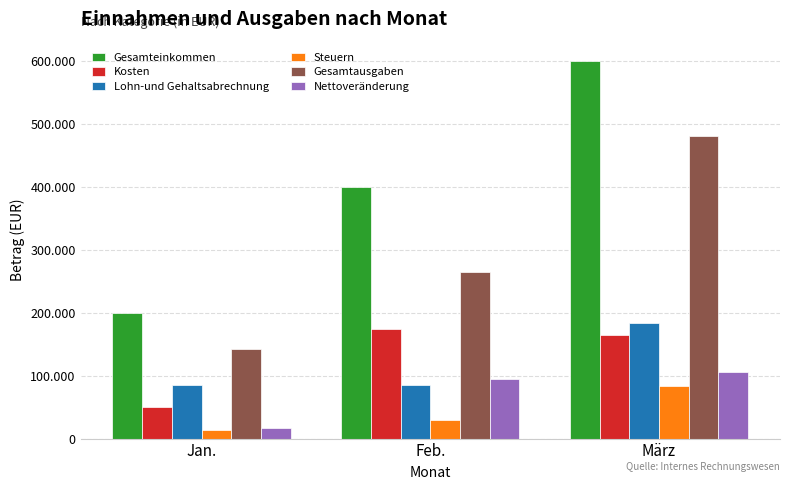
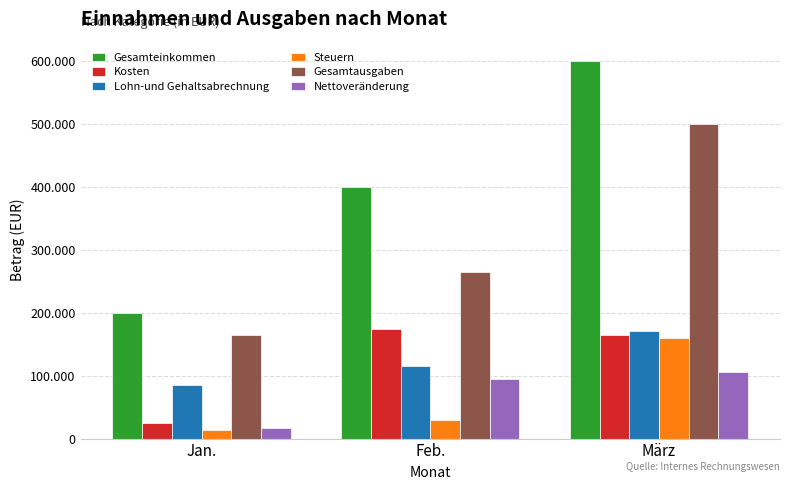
Kosten, Jan.: 50 -> 20
Gesamtausgaben, Jan.: 140 -> 170
Lohn-und Gehaltsabrechnung, Feb.: 90 -> 120
Lohn-und Gehaltsabrechnung, März: 180 -> 170
Steuern, März: 80 -> 160
Gesamtausgaben, März: 480 -> 500
